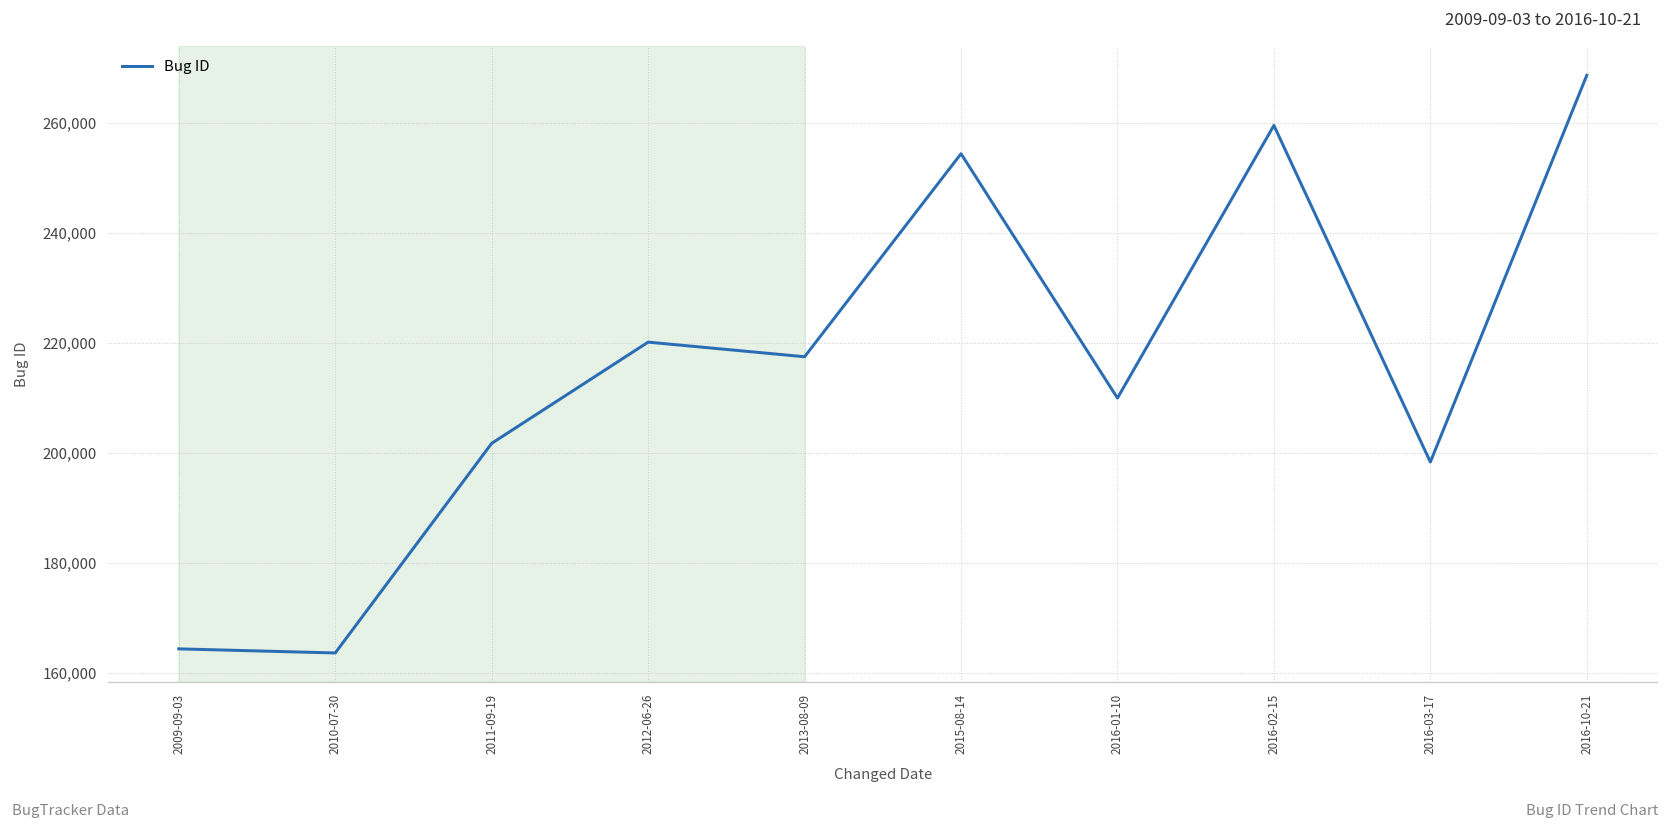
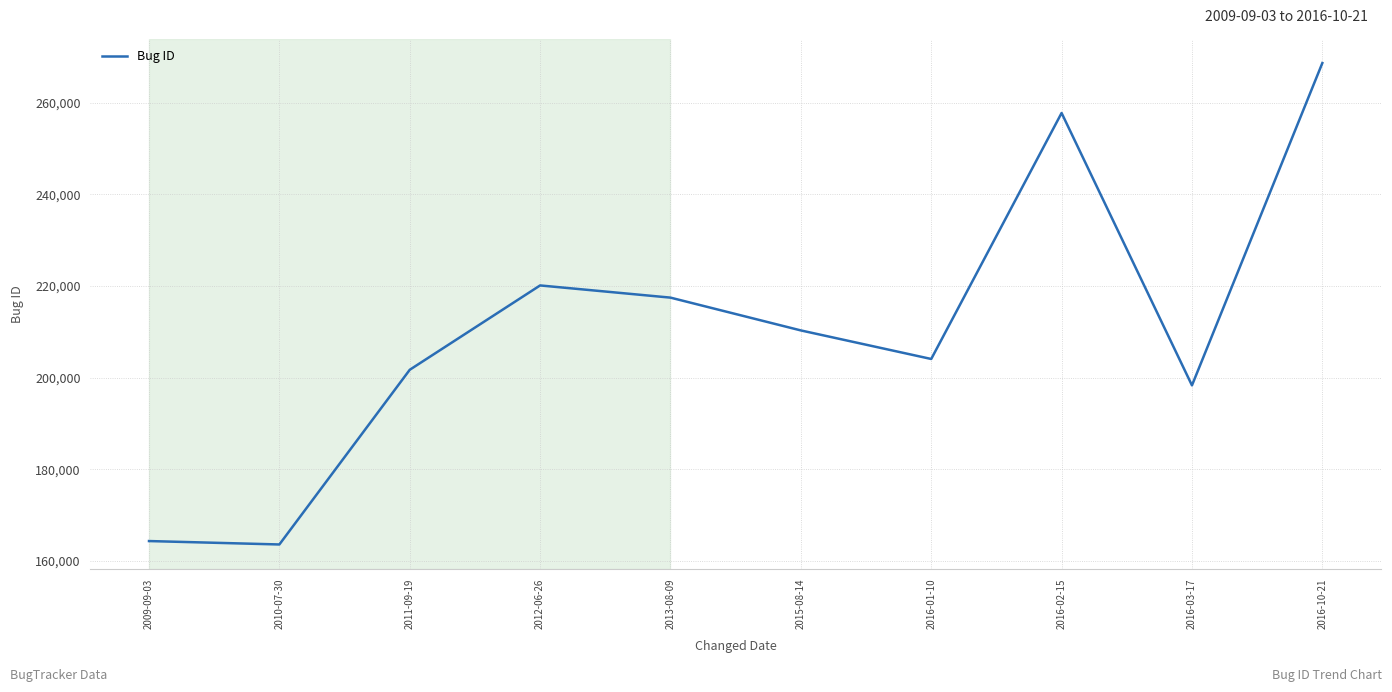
2015-08-14: 254,000 -> 210,000
2016-01-10: 210,000 -> 204,000
2016-02-15: 260,000 -> 258,000
